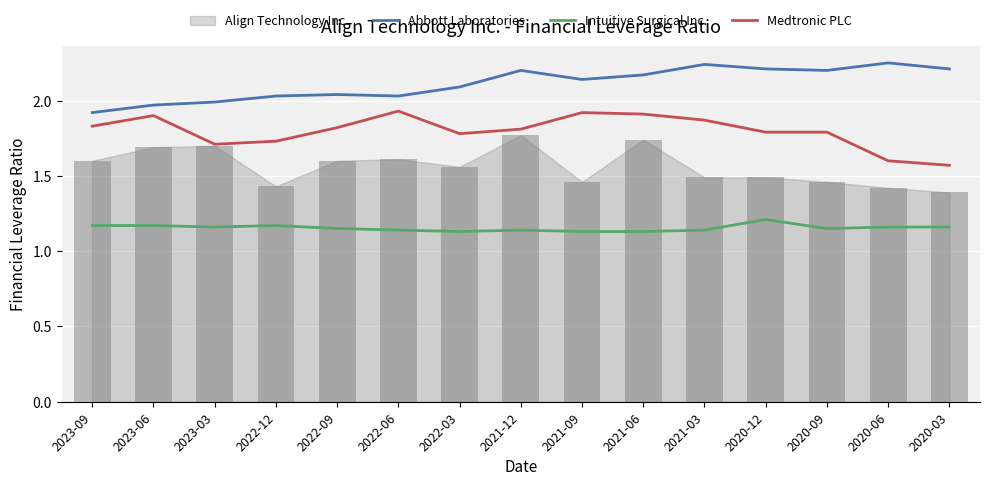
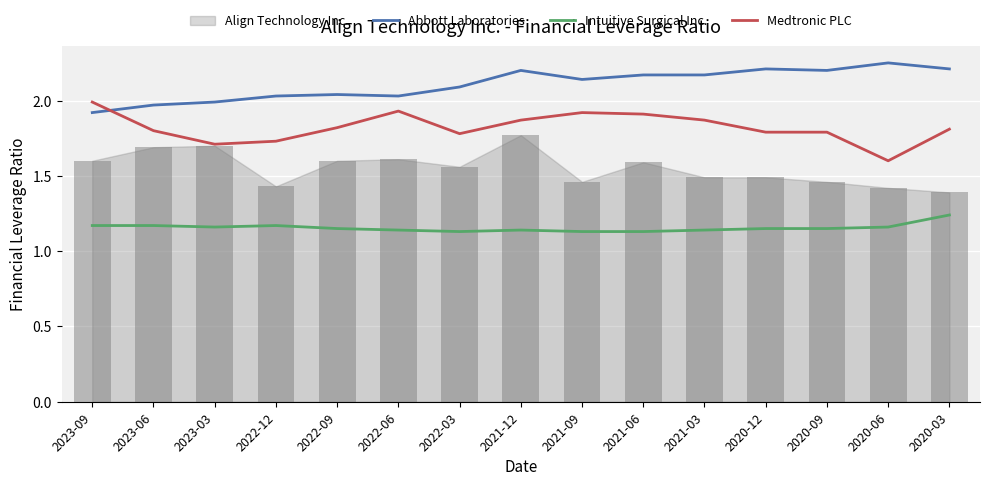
Medtronic PLC, 2023-09: 1.83 -> 1.99
Medtronic PLC, 2023-06: 1.9 -> 1.8
Medtronic PLC, 2021-12: 1.81 -> 1.87
Align Technology Inc., 2021-06: 1.74 -> 1.59
Abbott Laboratories, 2021-03: 2.24 -> 2.17
Intuitive Surgical Inc., 2020-12: 1.21 -> 1.15
Intuitive Surgical Inc., 2020-03: 1.16 -> 1.24
Medtronic PLC, 2020-03: 1.57 -> 1.81
